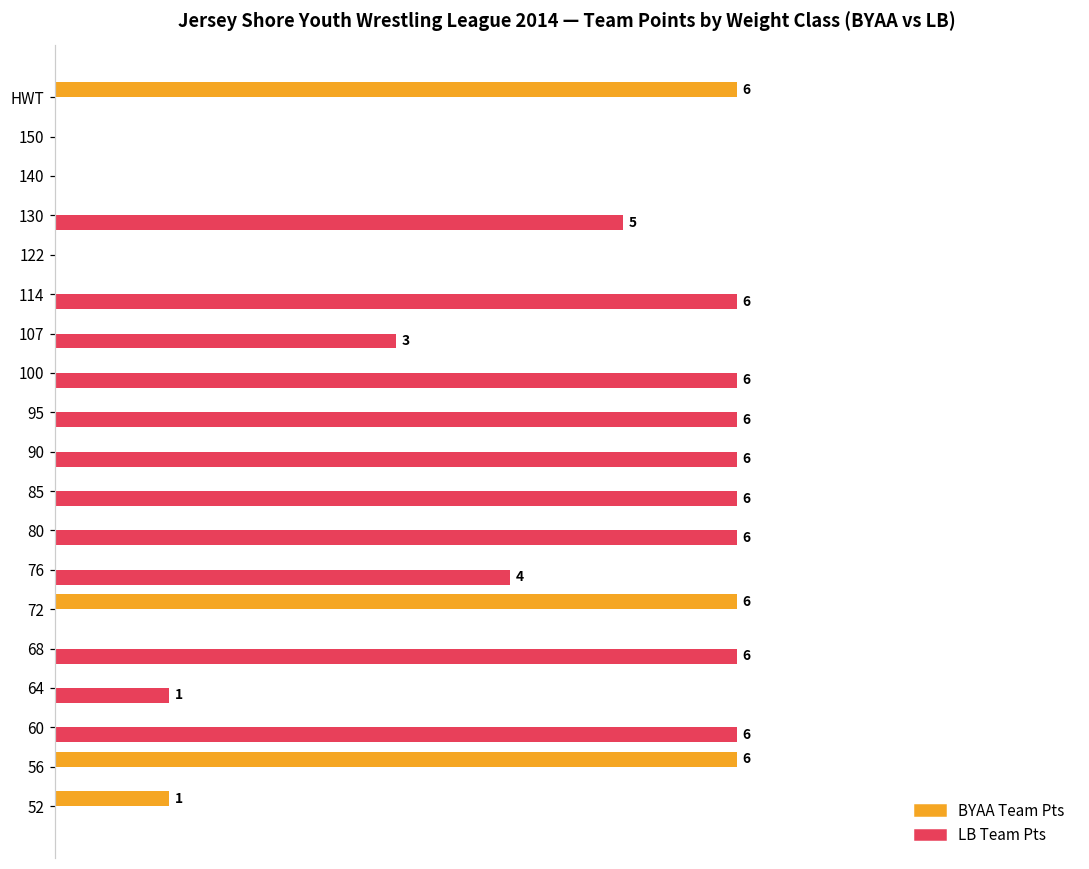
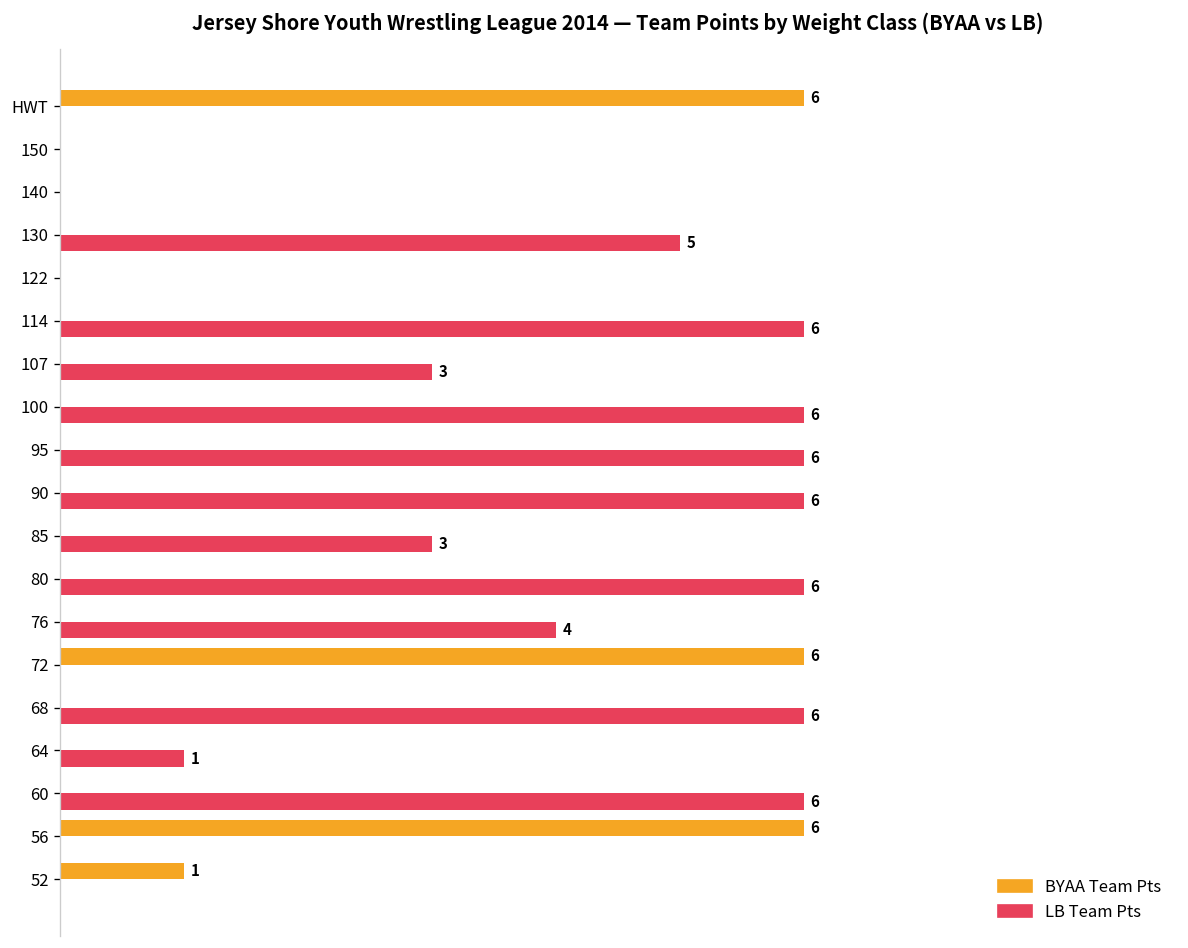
LB Team Pts, 85: 6 -> 3
